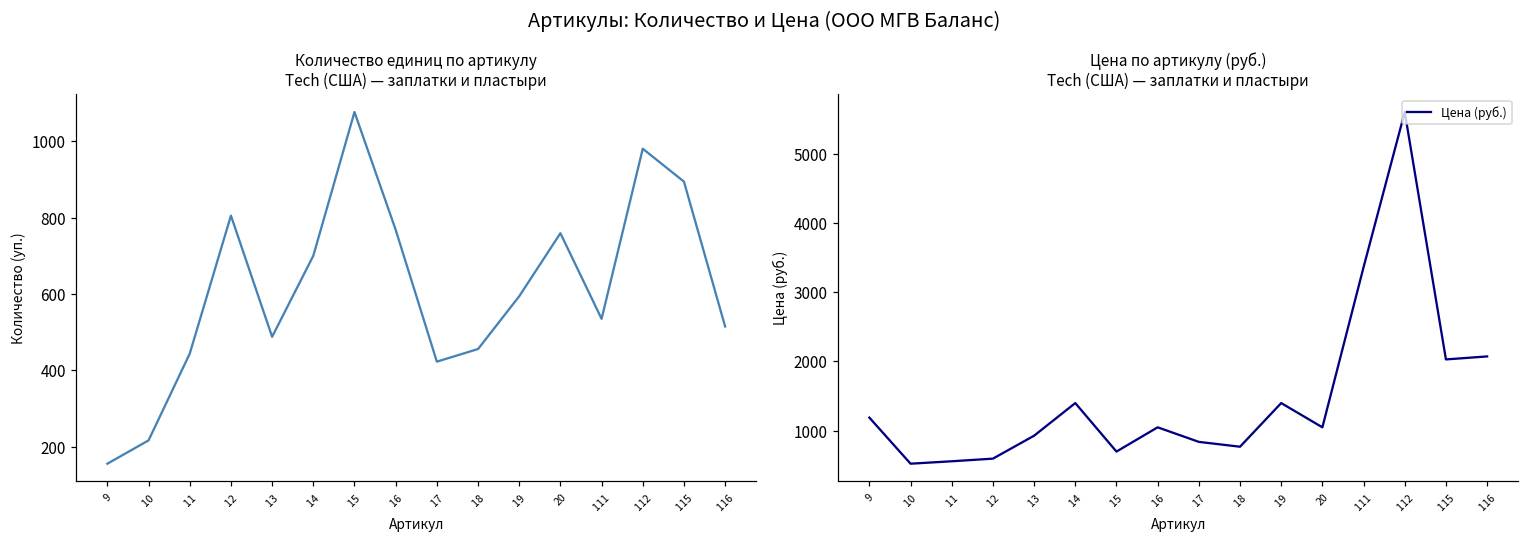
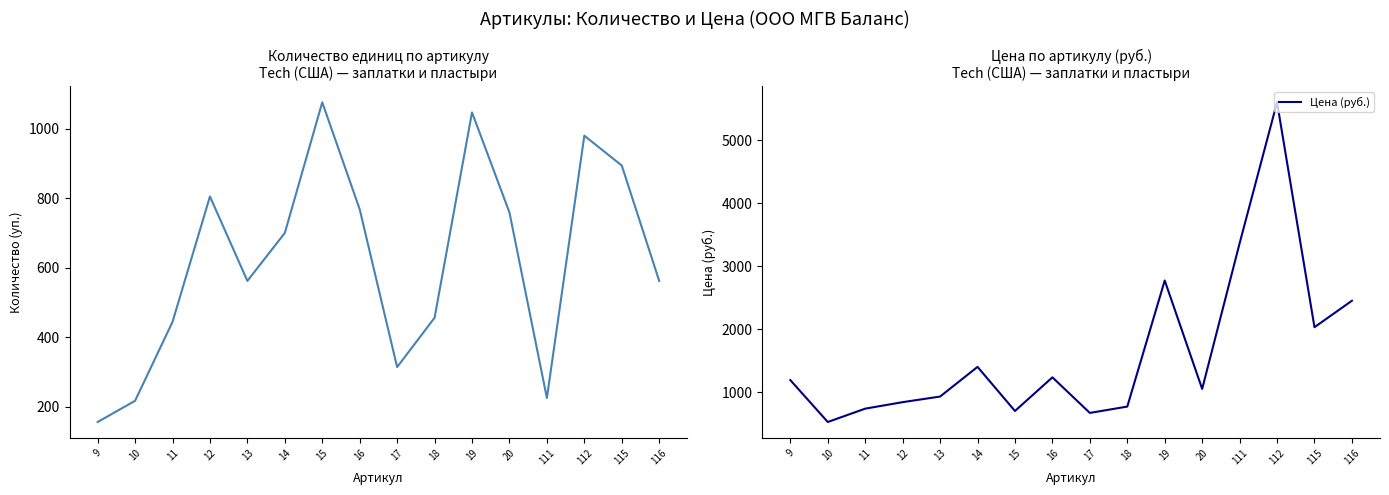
Количество единиц по артикулу Tech (США) — заплатки и пластыри, 13: 490 -> 560
Количество единиц по артикулу Tech (США) — заплатки и пластыри, 17: 420 -> 310
Количество единиц по артикулу Tech (США) — заплатки и пластыри, 19: 590 -> 1050
Количество единиц по артикулу Tech (США) — заплатки и пластыри, 111: 540 -> 230
Количество единиц по артикулу Tech (США) — заплатки и пластыри, 116: 520 -> 560
Цена по артикулу (руб.) Tech (США) — заплатки и пластыри, 11: 600 -> 700
Цена по артикулу (руб.) Tech (США) — заплатки и пластыри, 12: 600 -> 800
Цена по артикулу (руб.) Tech (США) — заплатки и пластыри, 16: 1100 -> 1200
Цена по артикулу (руб.) Tech (США) — заплатки и пластыри, 17: 800 -> 700
Цена по артикулу (руб.) Tech (США) — заплатки и пластыри, 19: 1400 -> 2800
Цена по артикулу (руб.) Tech (США) — заплатки и пластыри, 116: 2100 -> 2500
